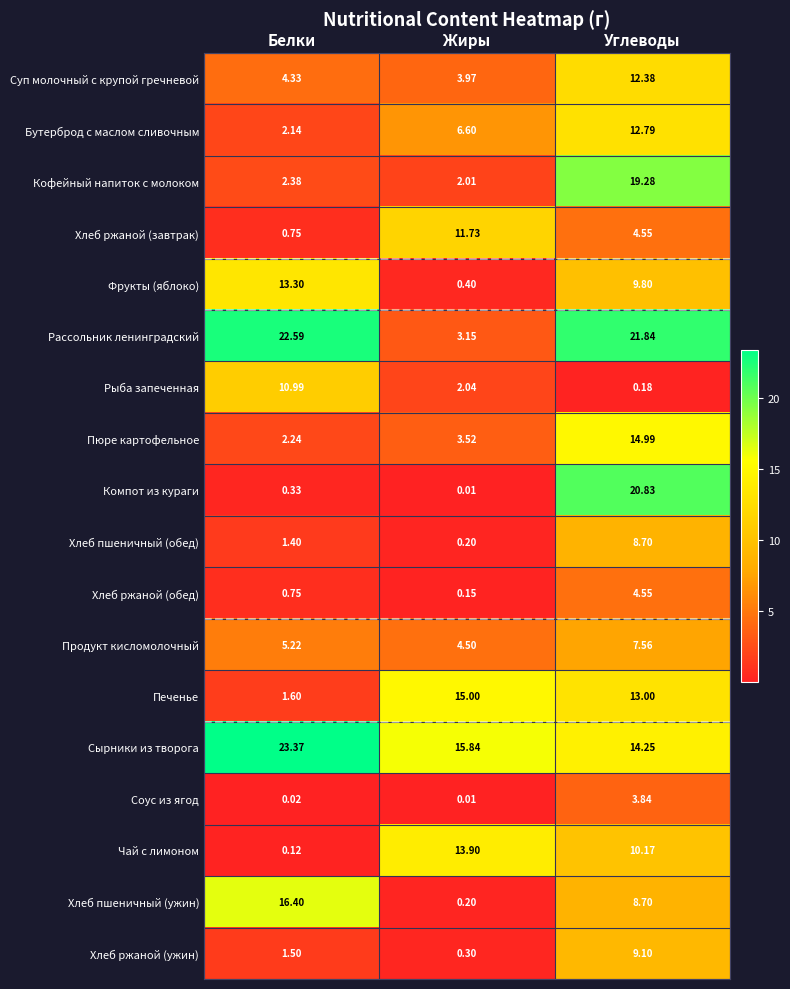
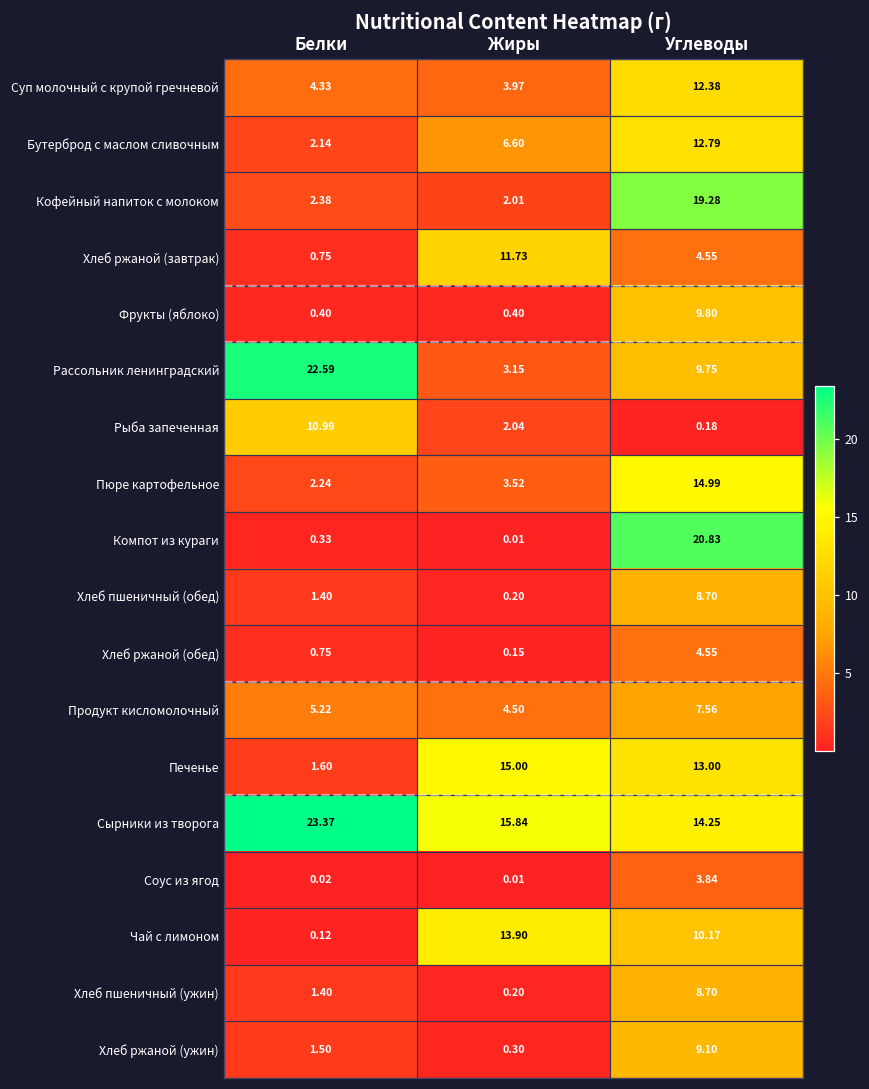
Фрукты (яблоко), Белки: 13.30 -> 0.40
Рассольник ленинградский, Углеводы: 21.84 -> 9.75
Хлеб пшеничный (ужин), Белки: 16.40 -> 1.40
